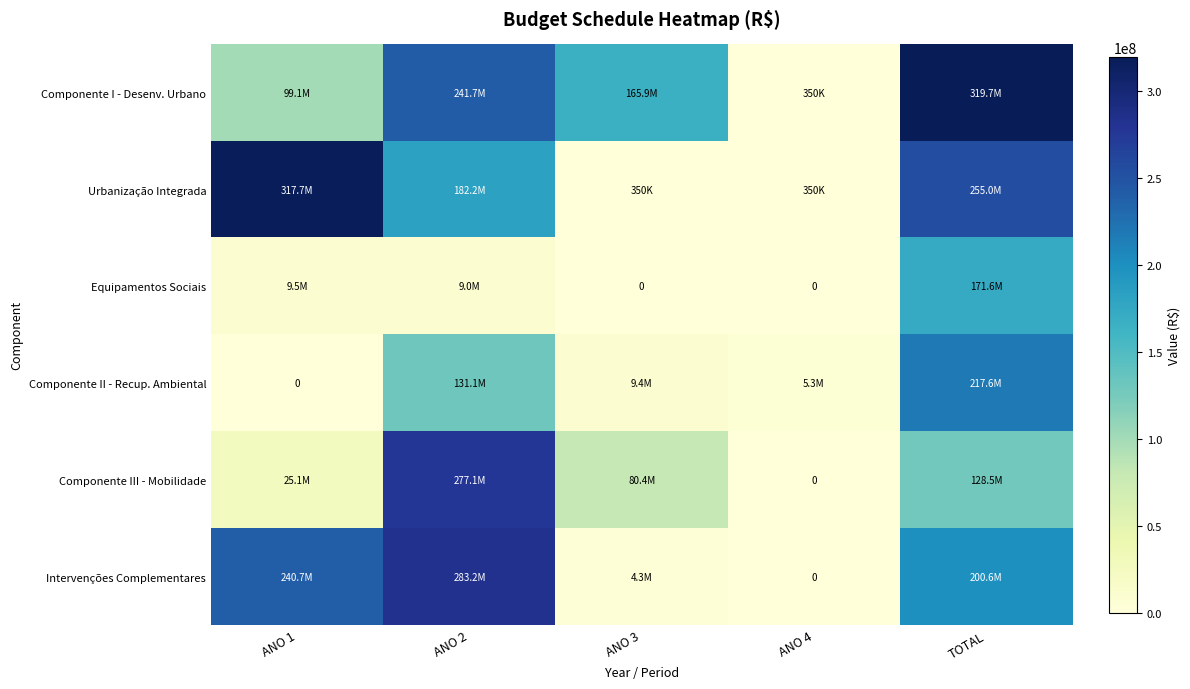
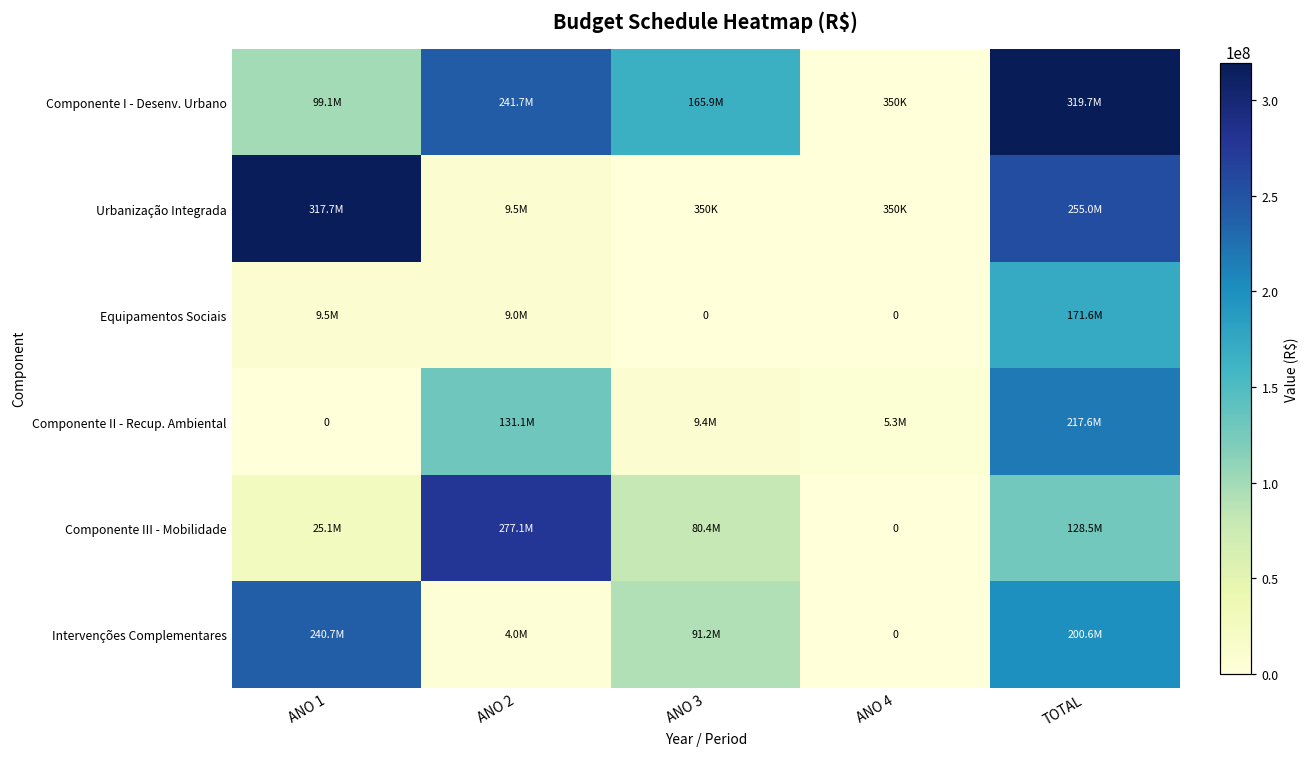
Urbanização Integrada, ANO 2: 182.2M -> 9.5M
Intervenções Complementares, ANO 2: 283.2M -> 4.0M
Intervenções Complementares, ANO 3: 4.3M -> 91.2M
